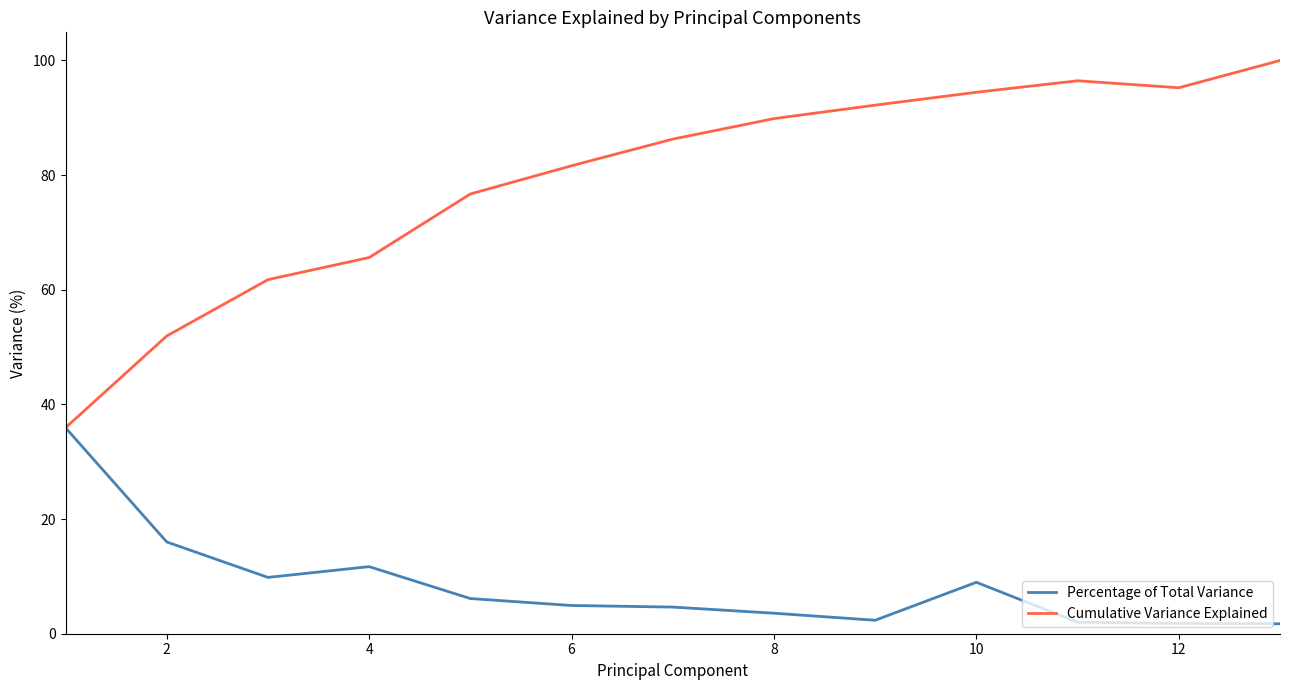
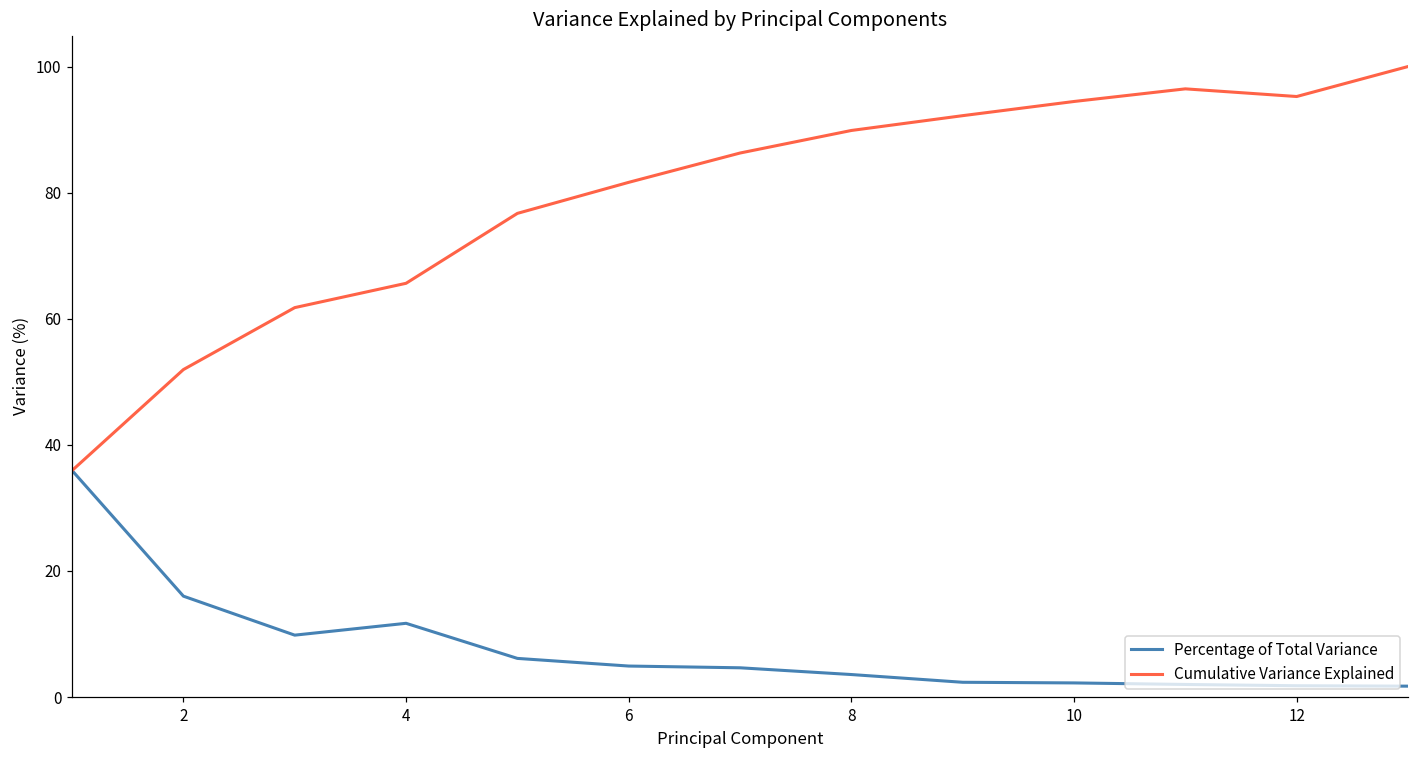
Percentage of Total Variance, 10: 9 -> 2
